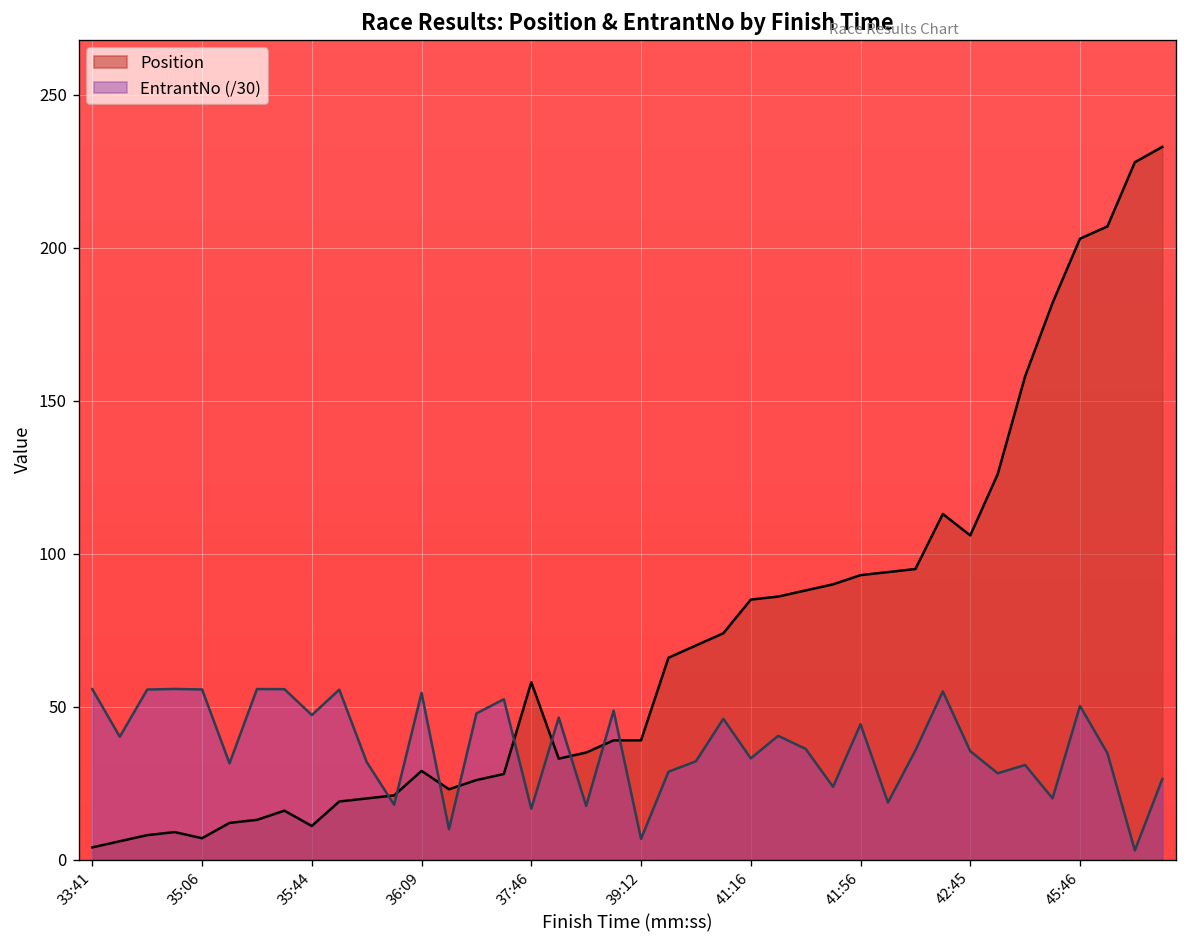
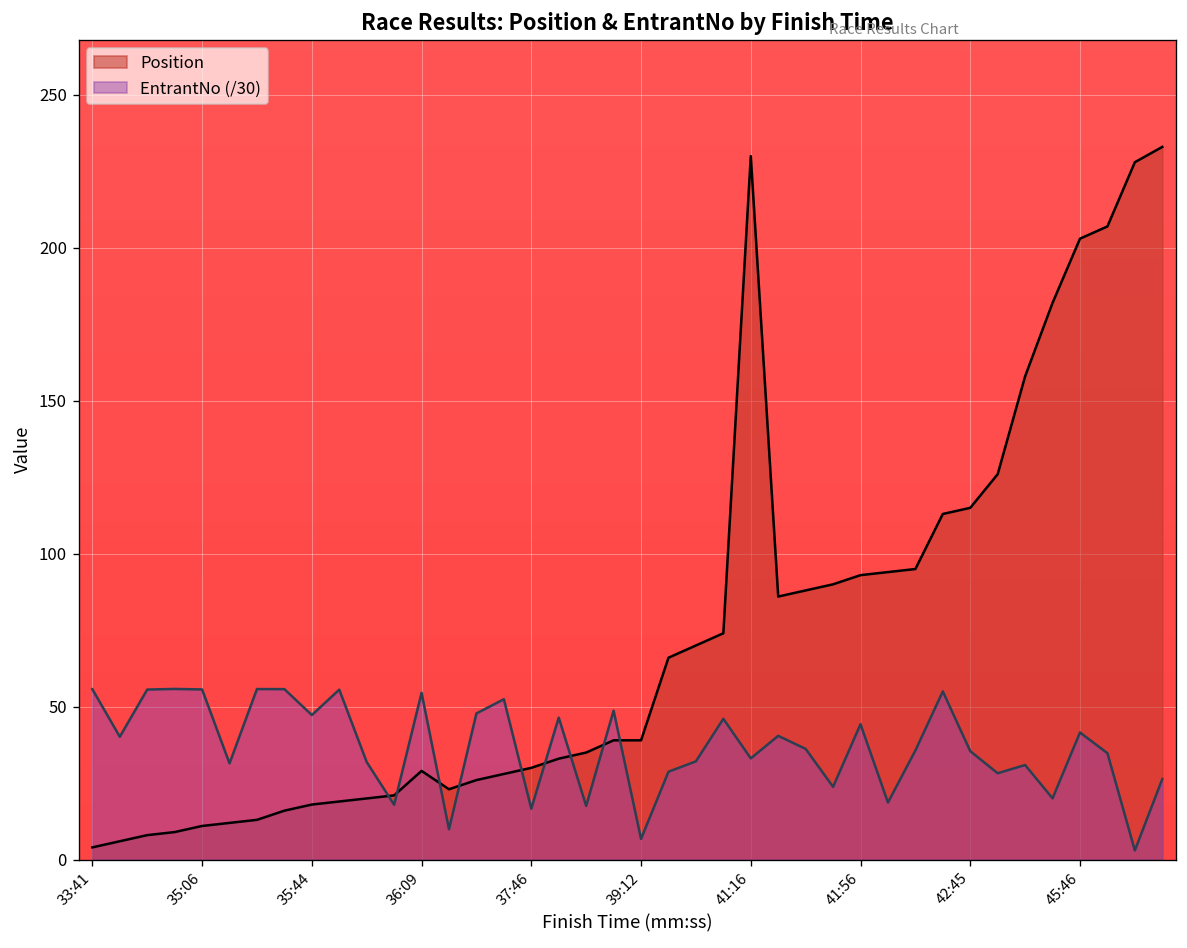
Position, 35:06: 7 -> 11
Position, 35:44: 11 -> 18
Position, 37:46: 58 -> 30
Position, 41:16: 85 -> 230
Position, 42:45: 106 -> 115
EntrantNo (/30), 45:46: 50 -> 42
